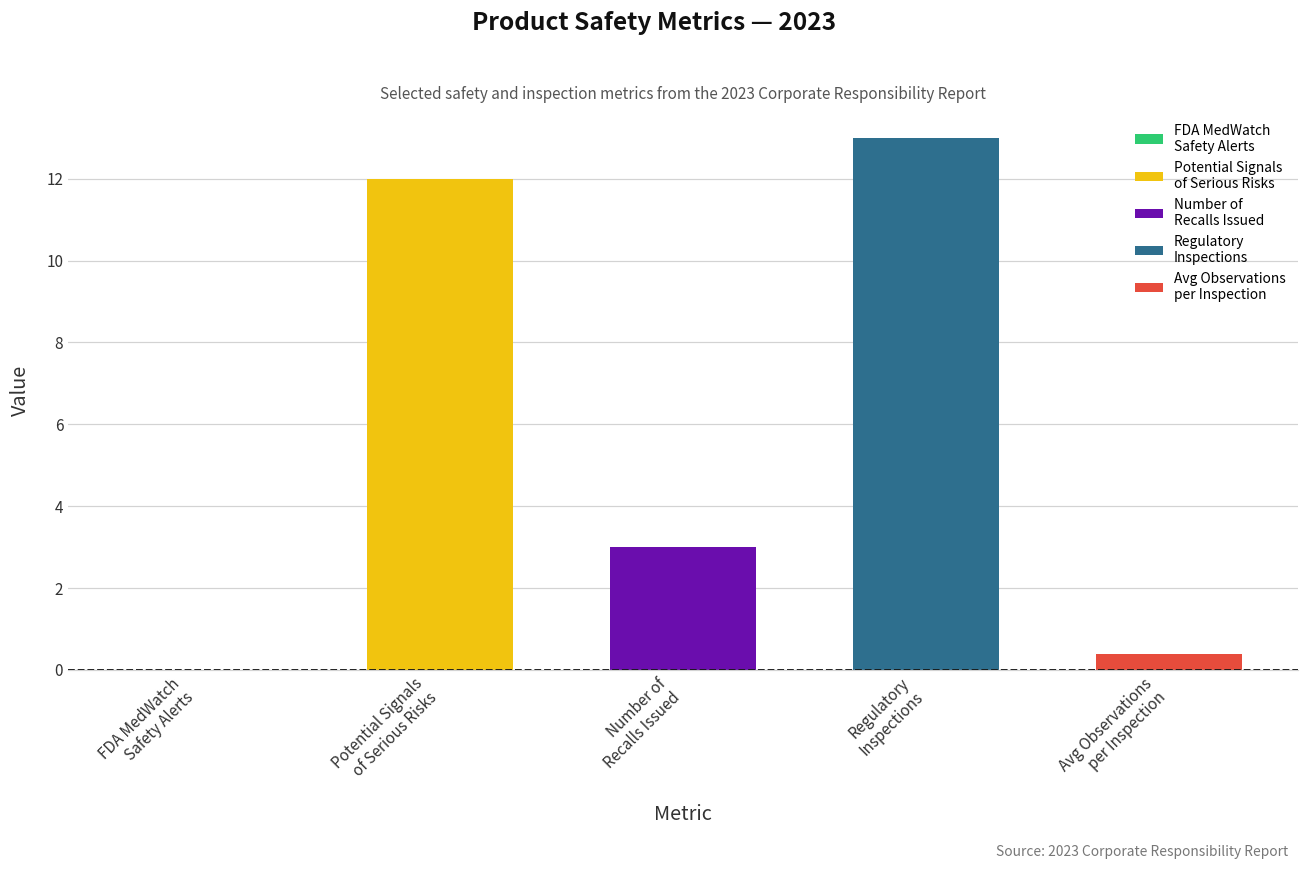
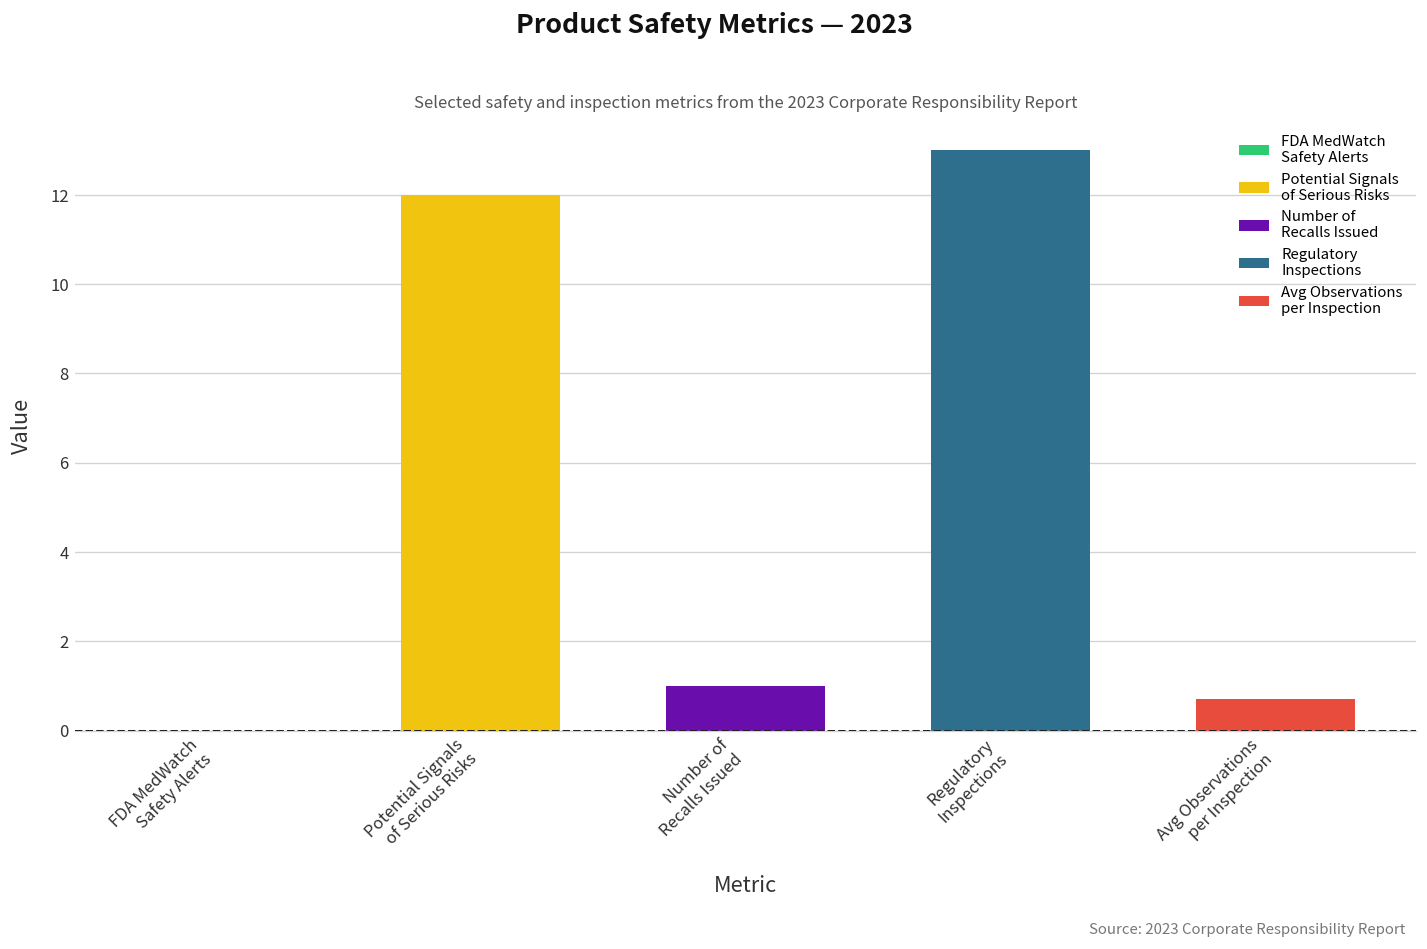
Number of Recalls Issued: 3 -> 1
Avg Observations per Inspection: 0.4 -> 0.7
